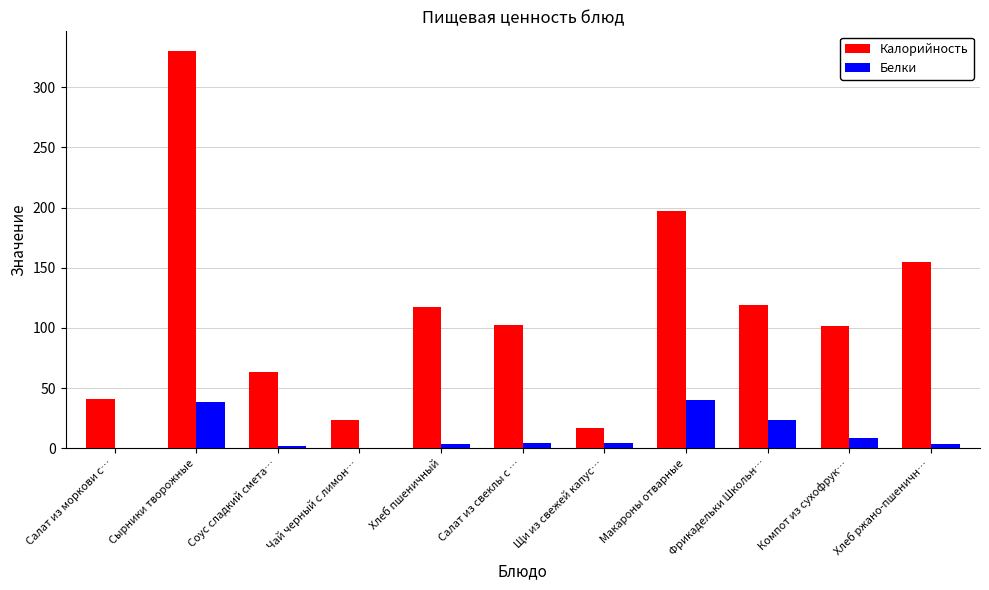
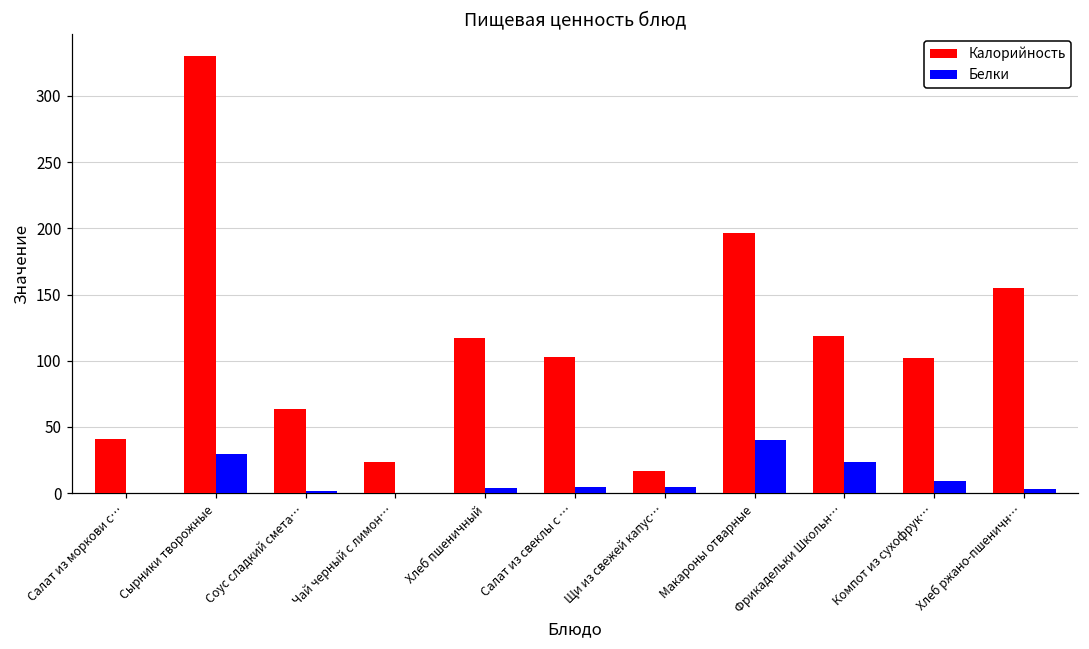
Белки, Сырники творожные: 38 -> 30
